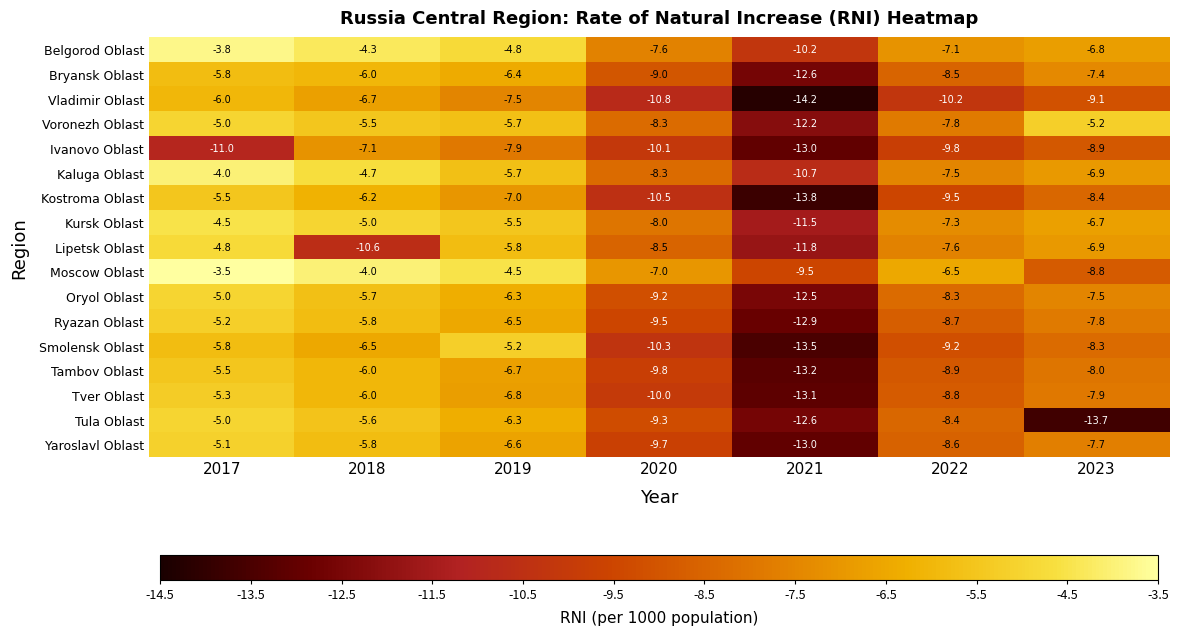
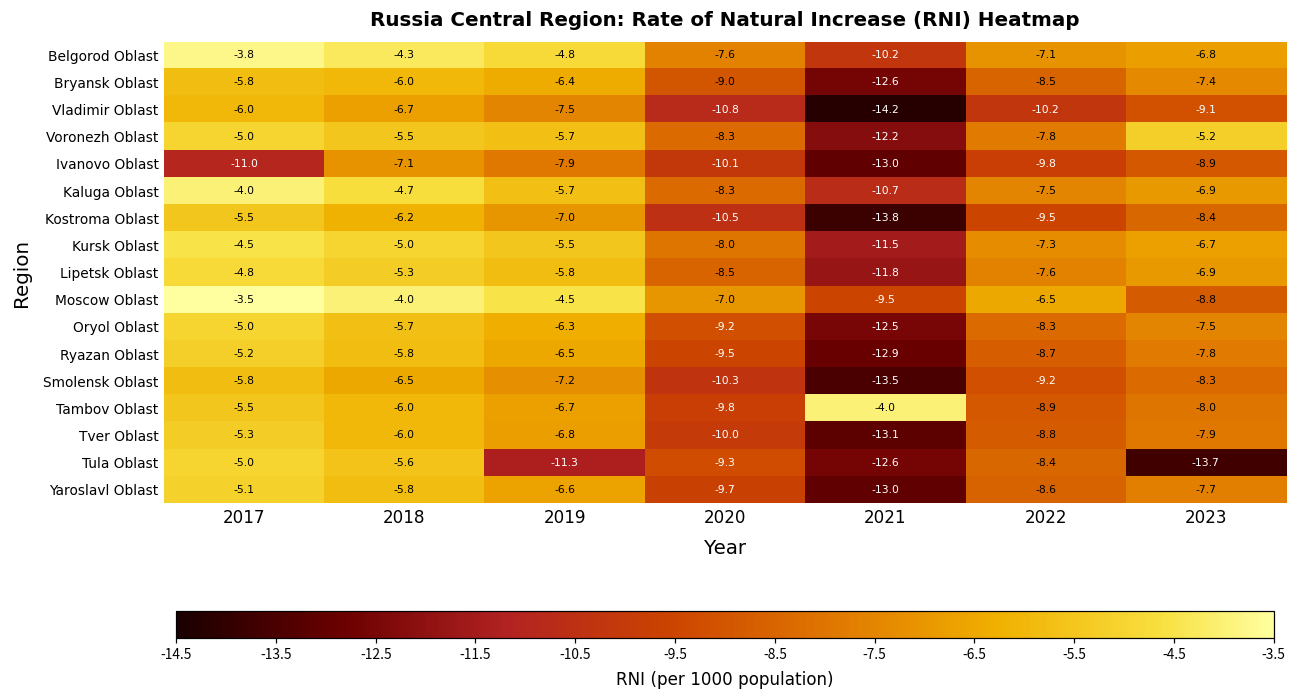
Lipetsk Oblast, 2018: -10.6 -> -5.3
Smolensk Oblast, 2019: -5.2 -> -7.2
Tambov Oblast, 2021: -13.2 -> -4.0
Tula Oblast, 2019: -6.3 -> -11.3
